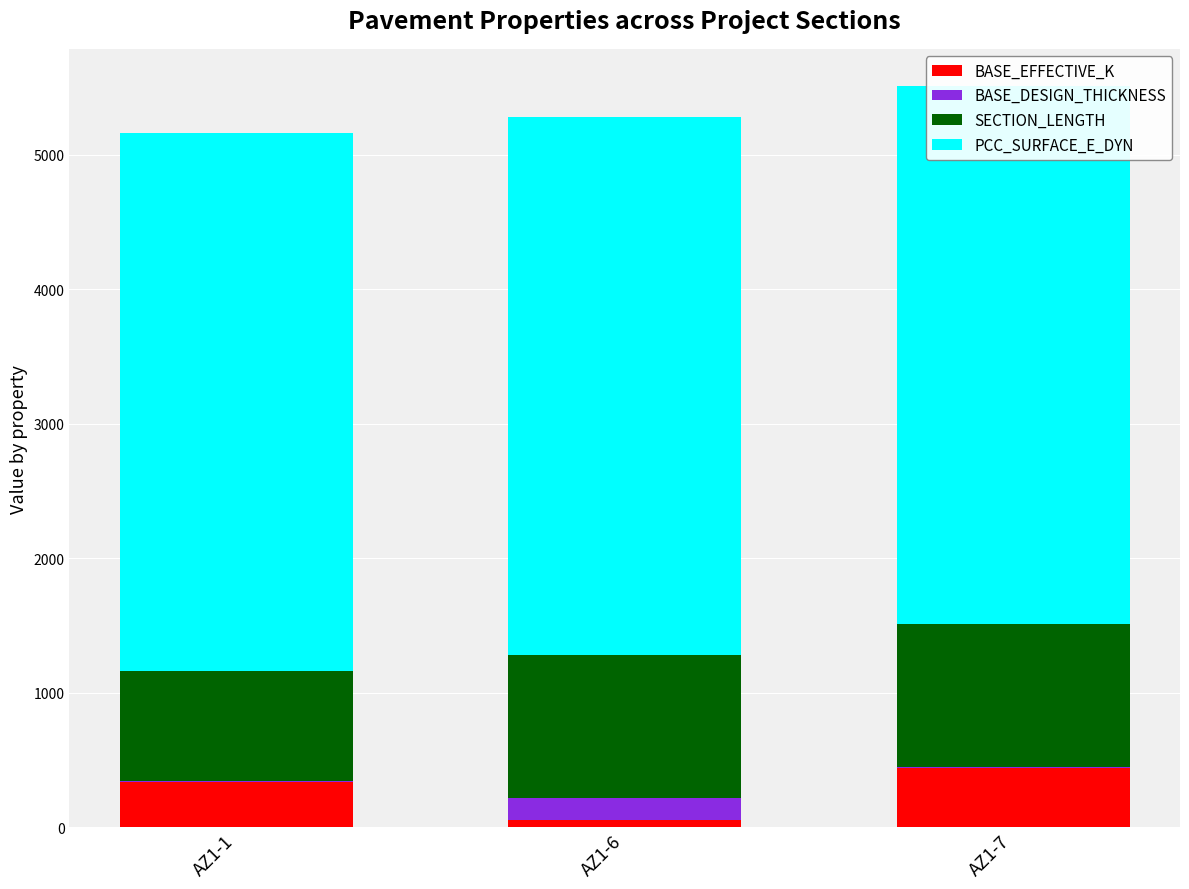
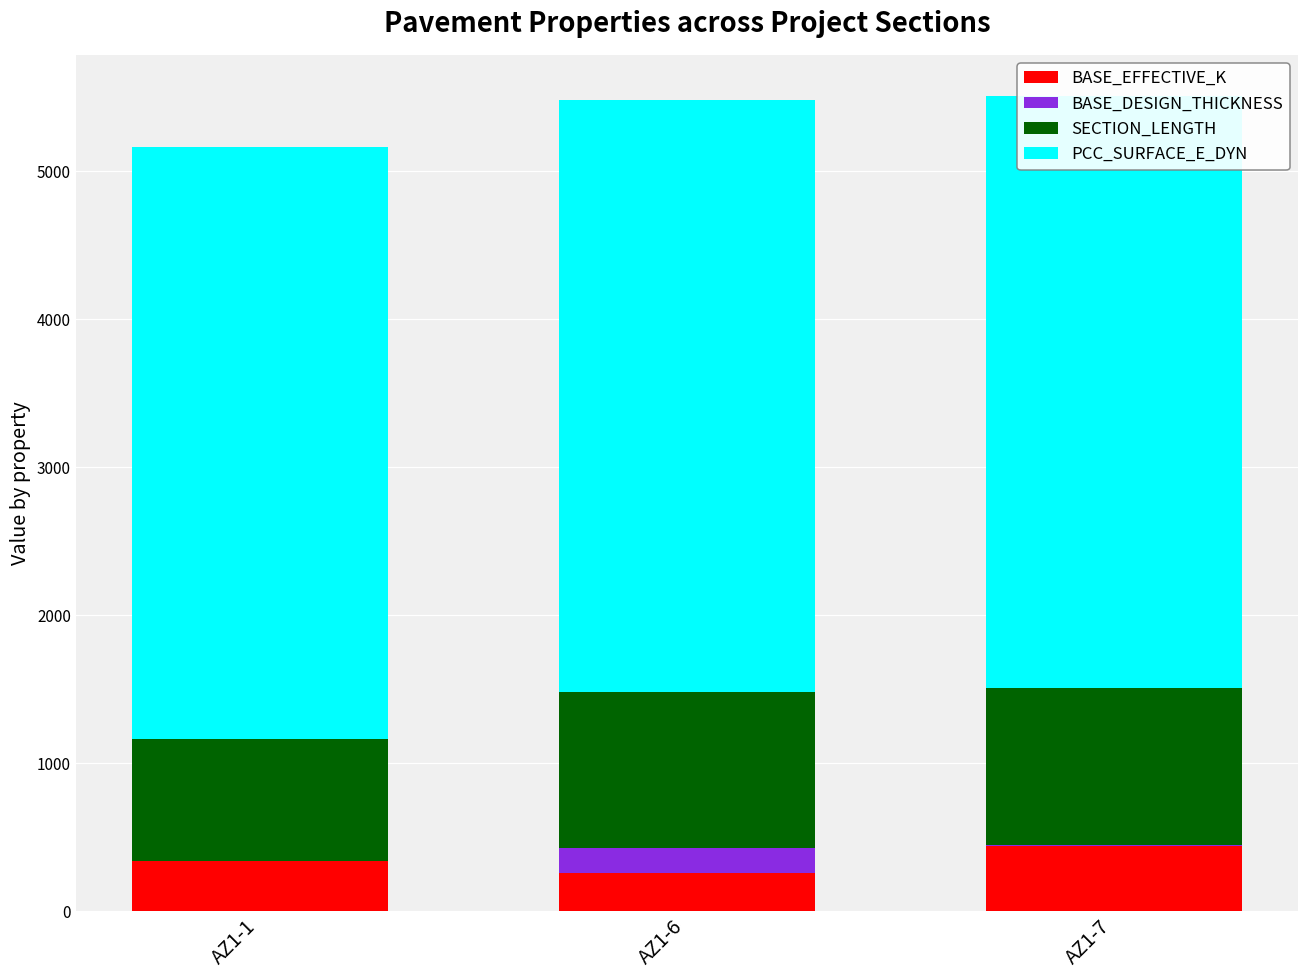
BASE_EFFECTIVE_K, AZ1-6: 50 -> 260
